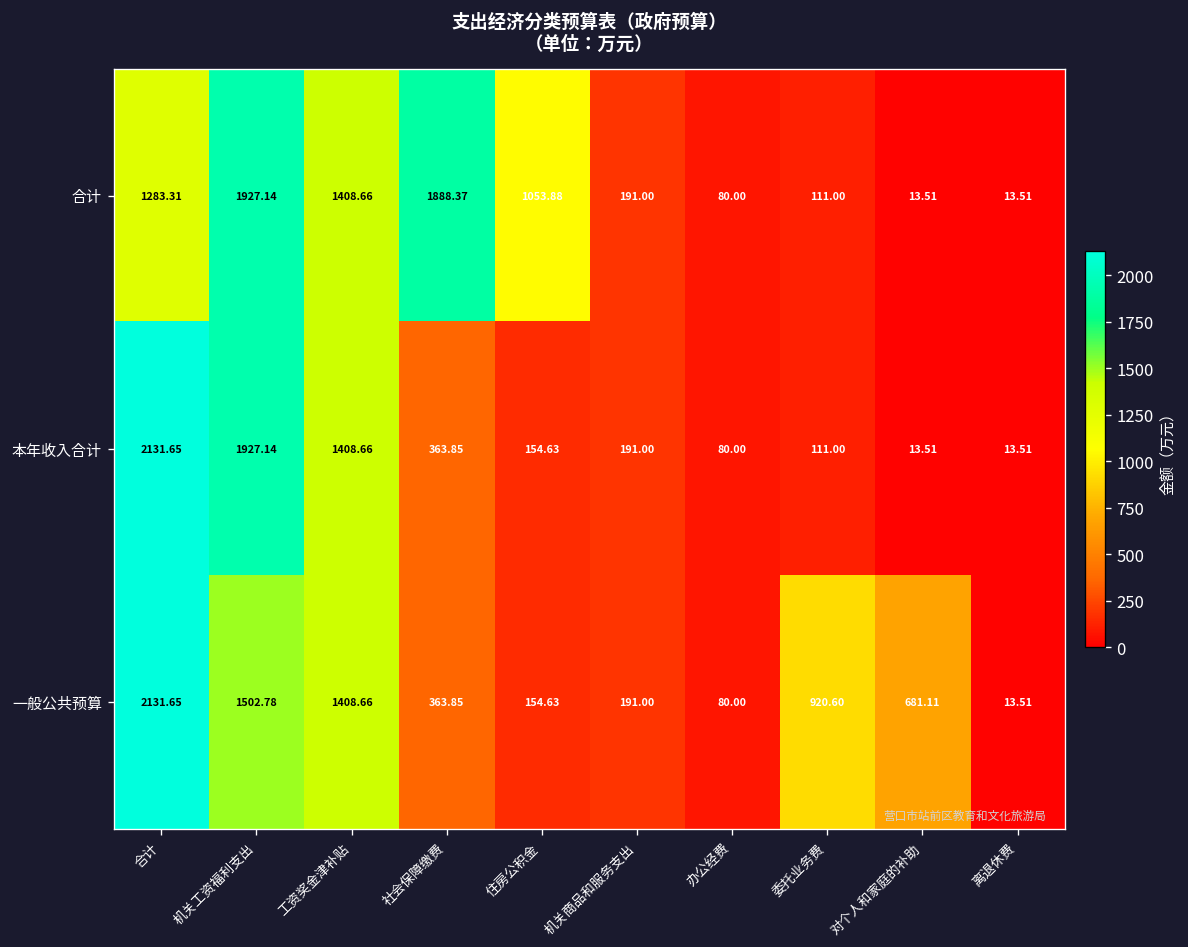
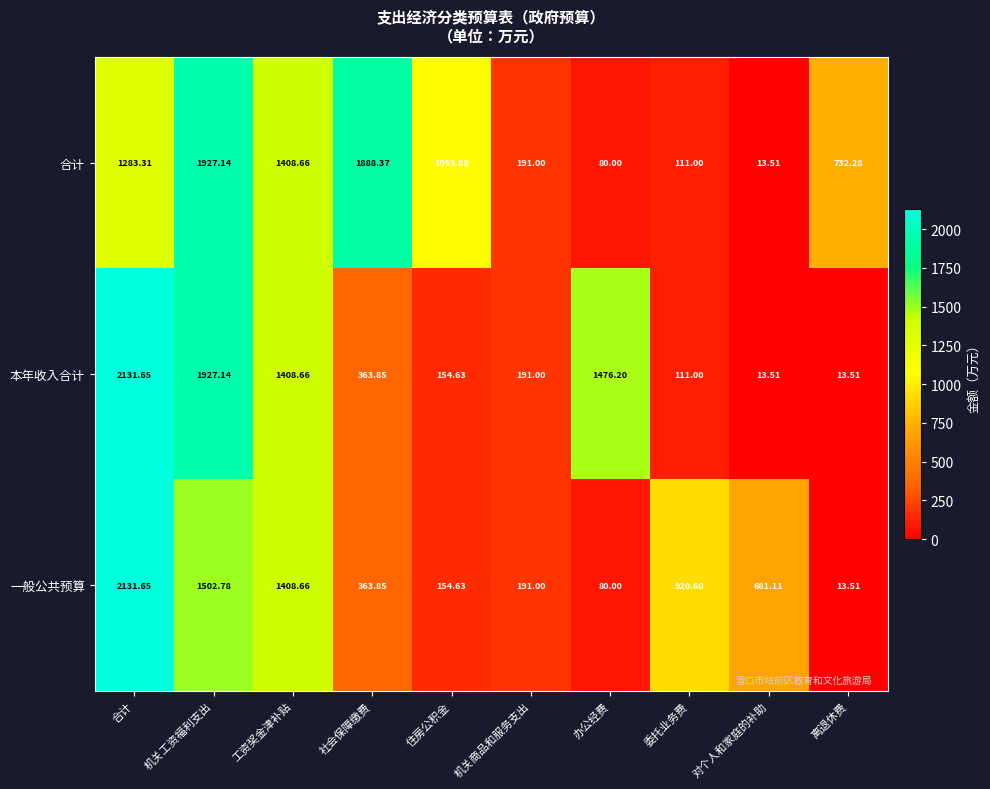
合计, 离退休费: 13.51 -> 732.28
本年收入合计, 办公经费: 80.00 -> 1476.20
